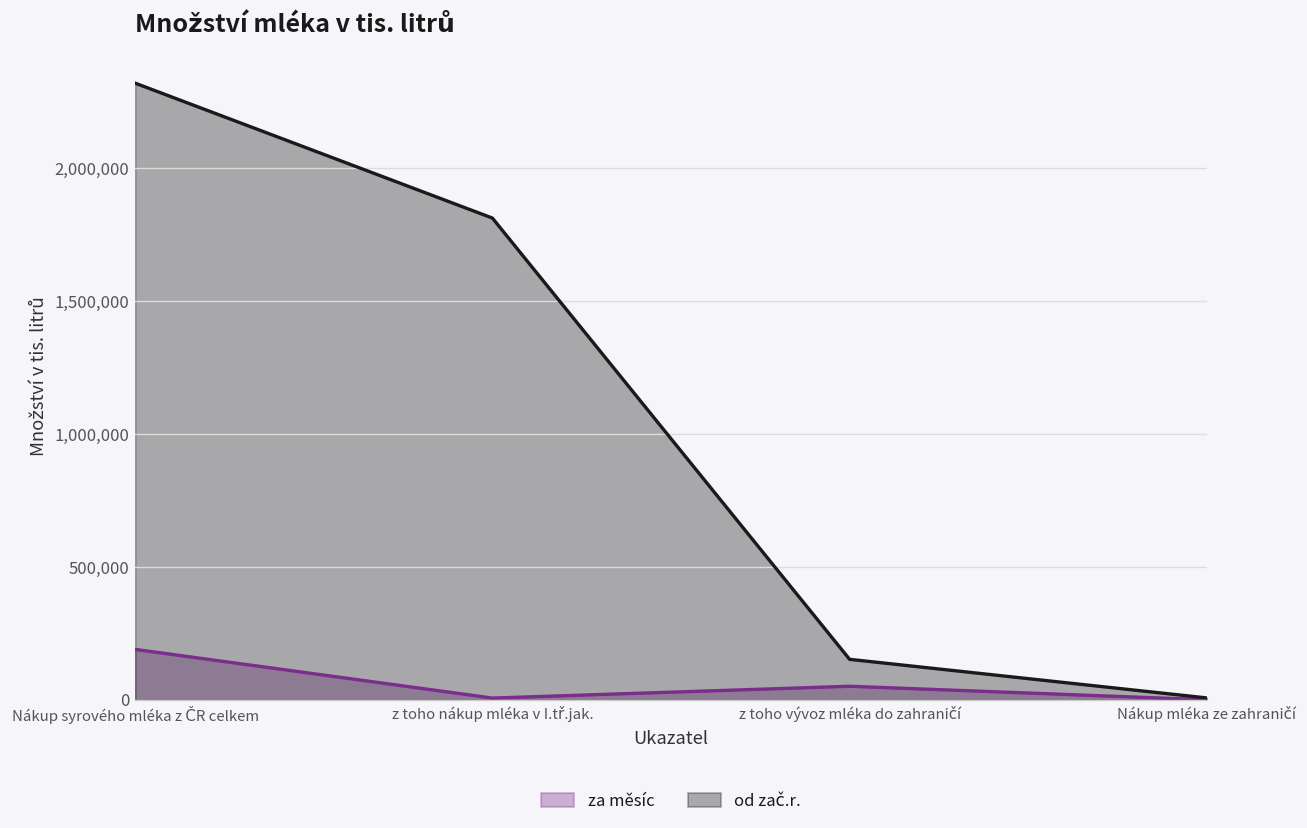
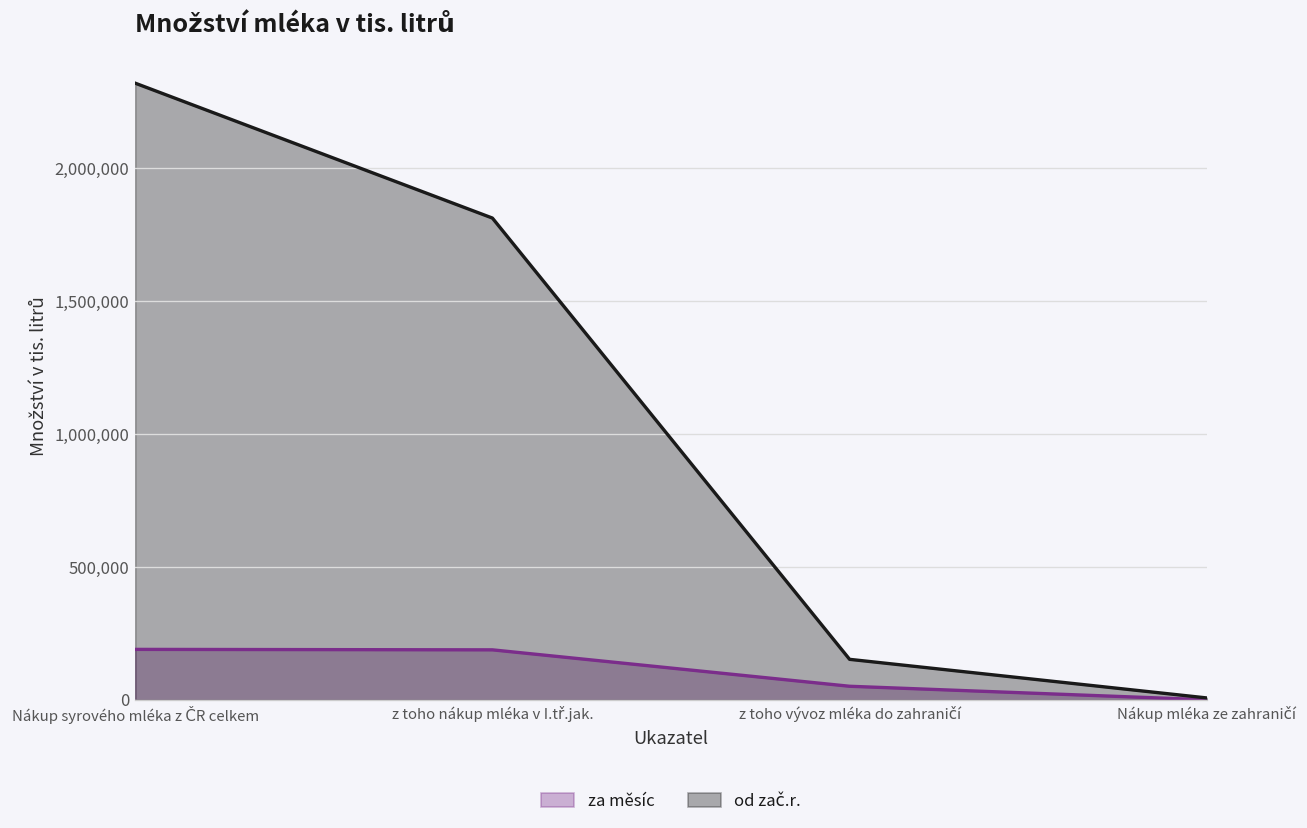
za měsíc, z toho nákup mléka v I.tř.jak.: 10,000 -> 190,000
